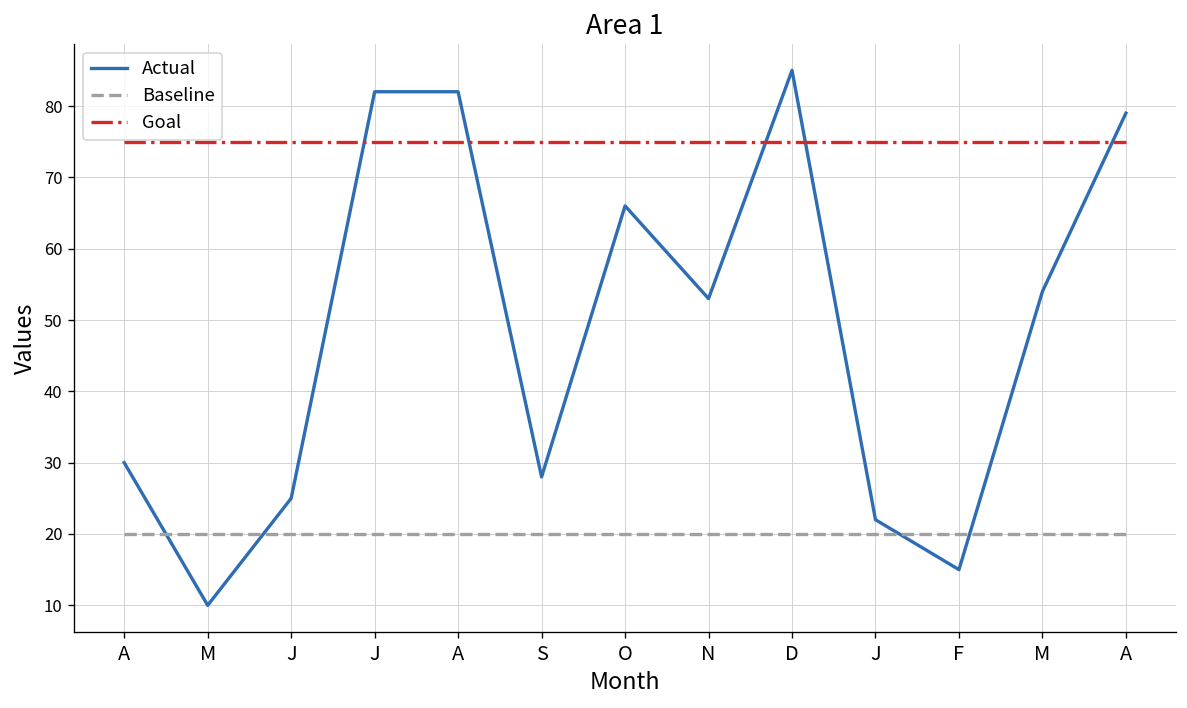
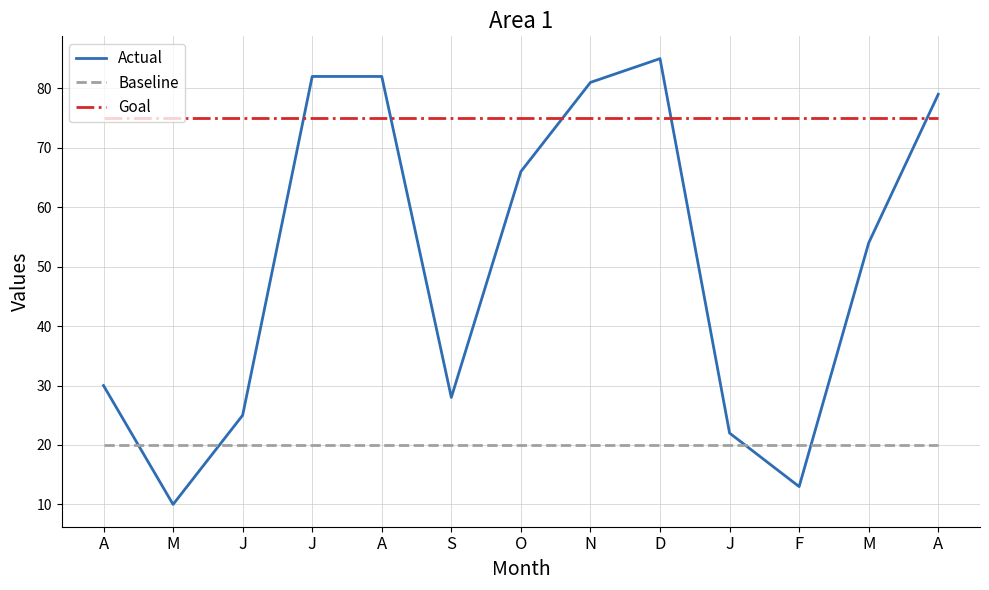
Actual, N: 53 -> 81
Actual, F: 15 -> 13
